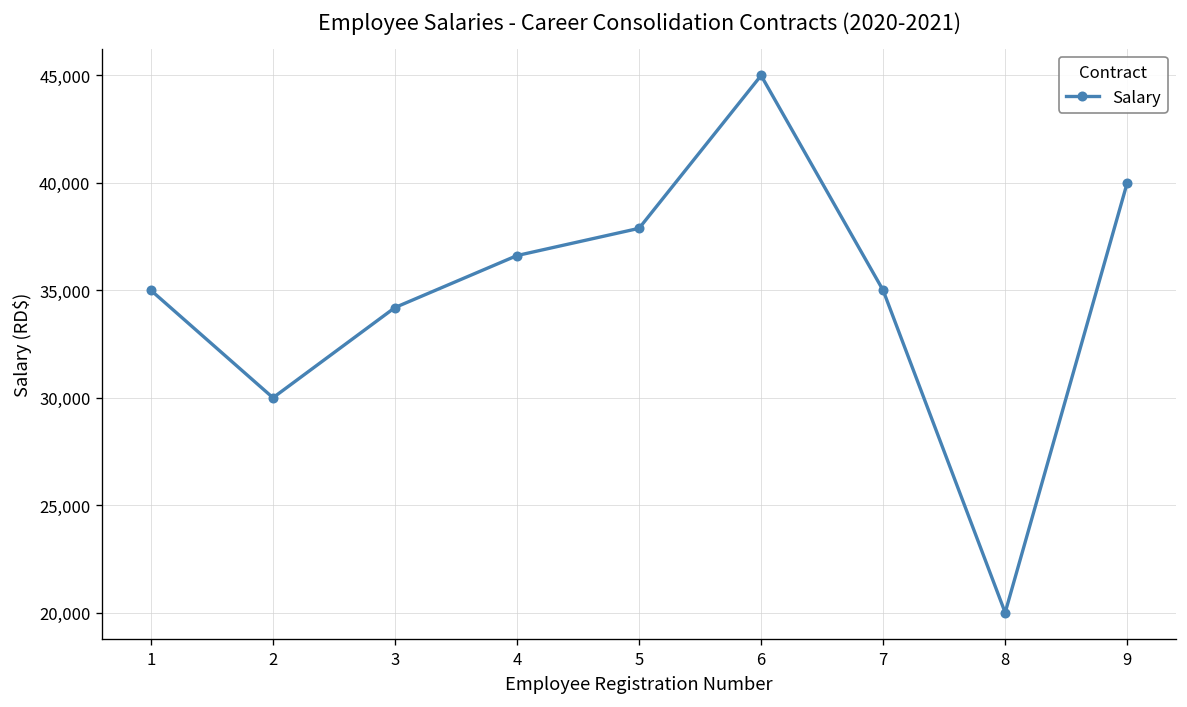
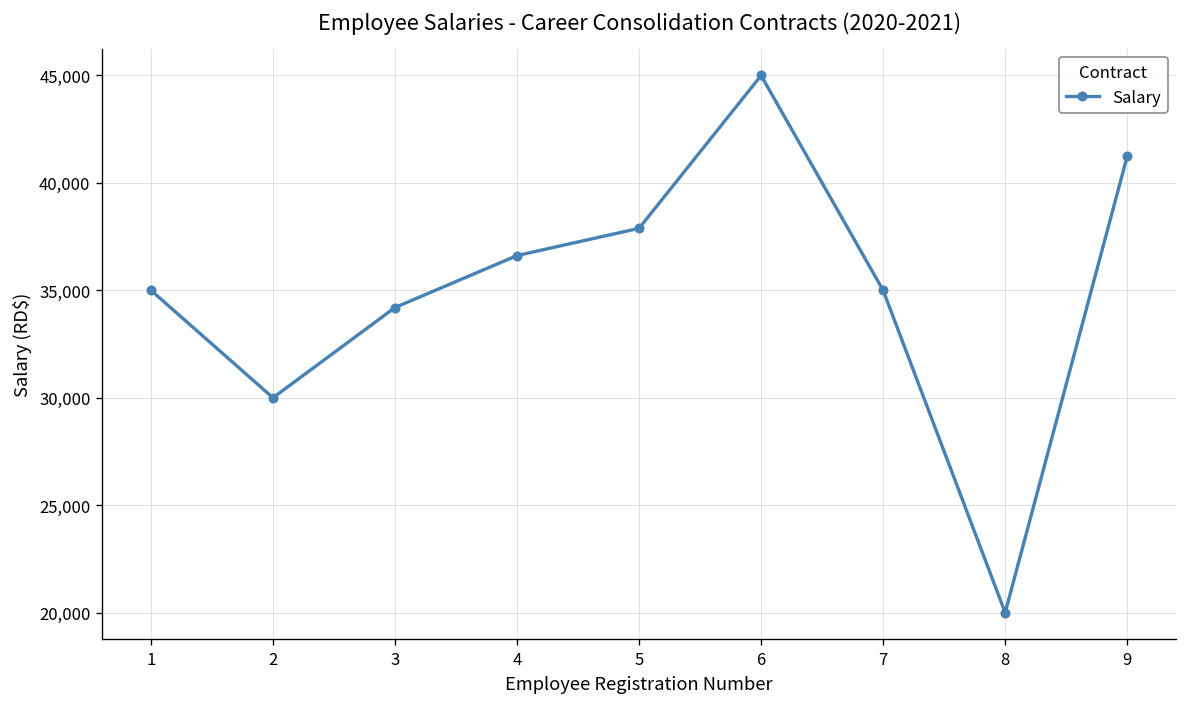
9: 40,000 -> 41,200
